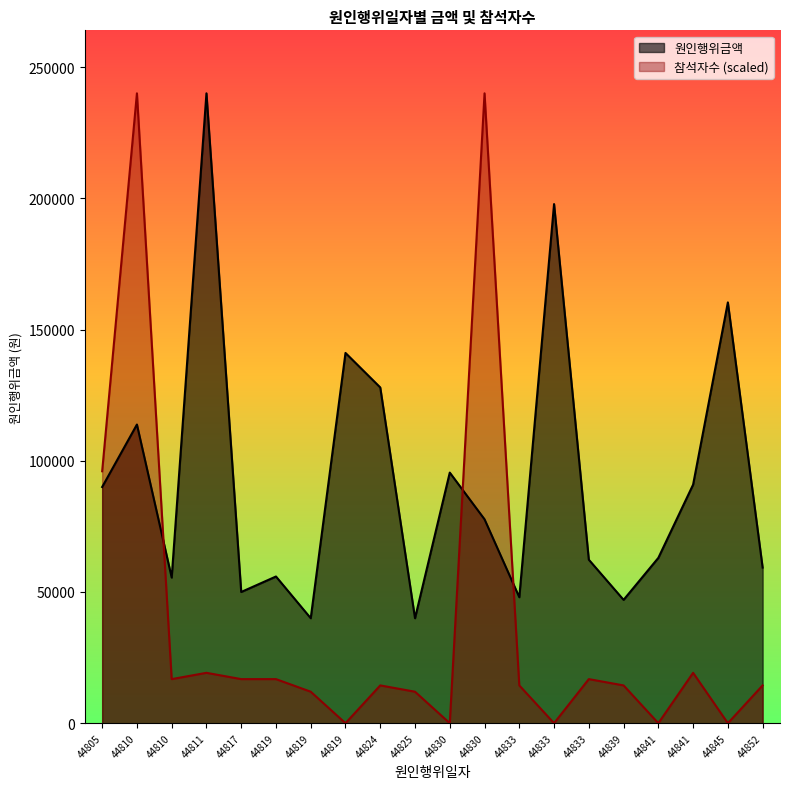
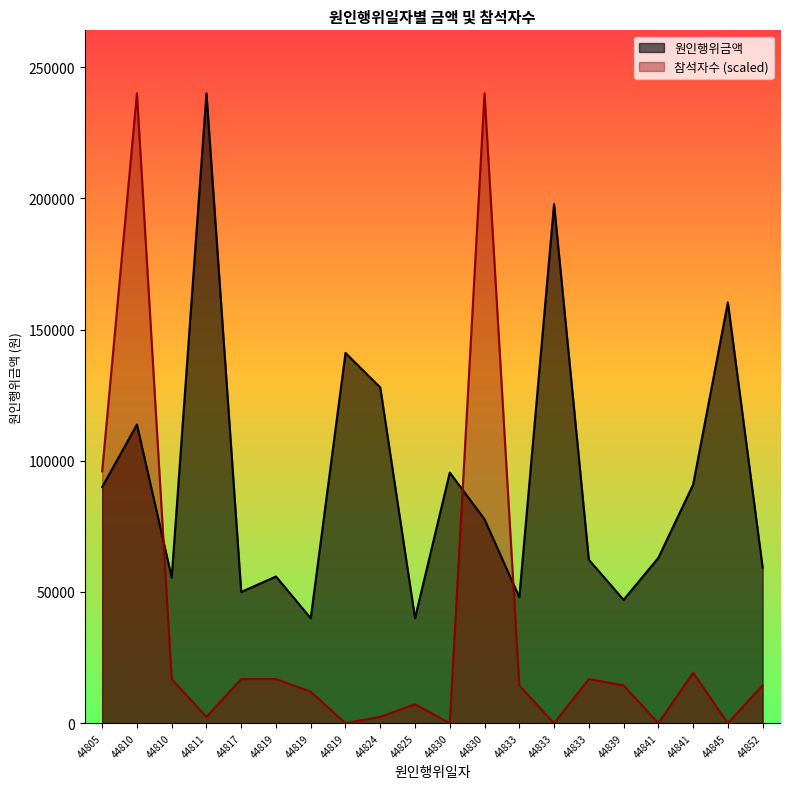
참석자수 (scaled), 44811: 19000 -> 2000
참석자수 (scaled), 44824: 14000 -> 2000
참석자수 (scaled), 44825: 12000 -> 7000
